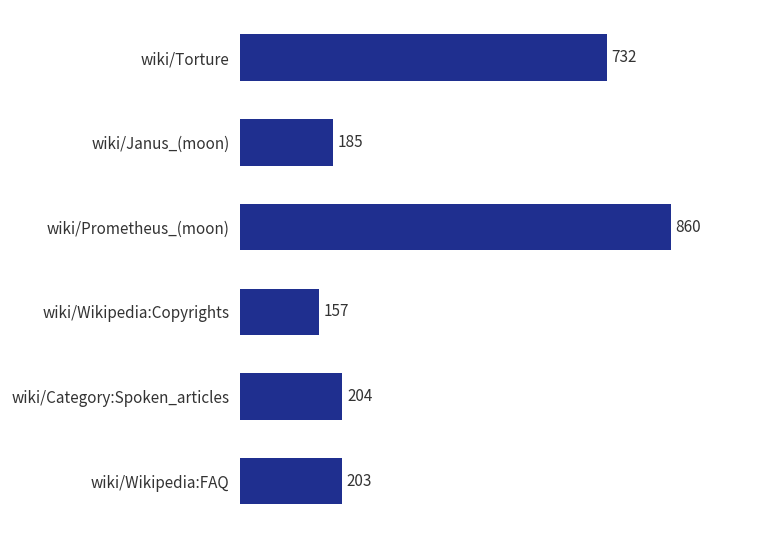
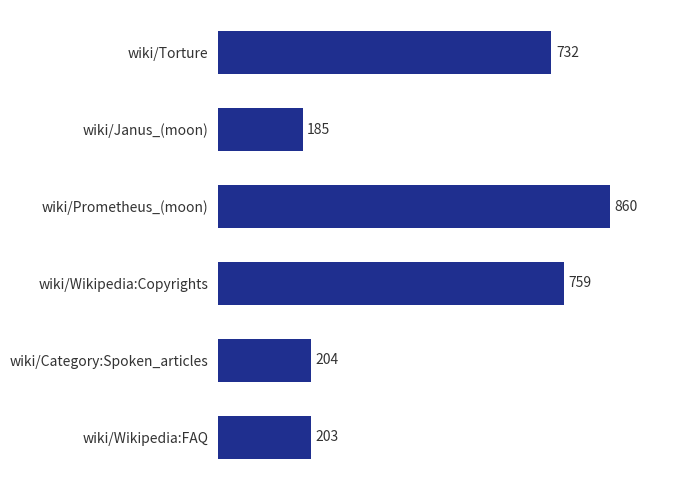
wiki/Wikipedia:Copyrights: 157 -> 759
